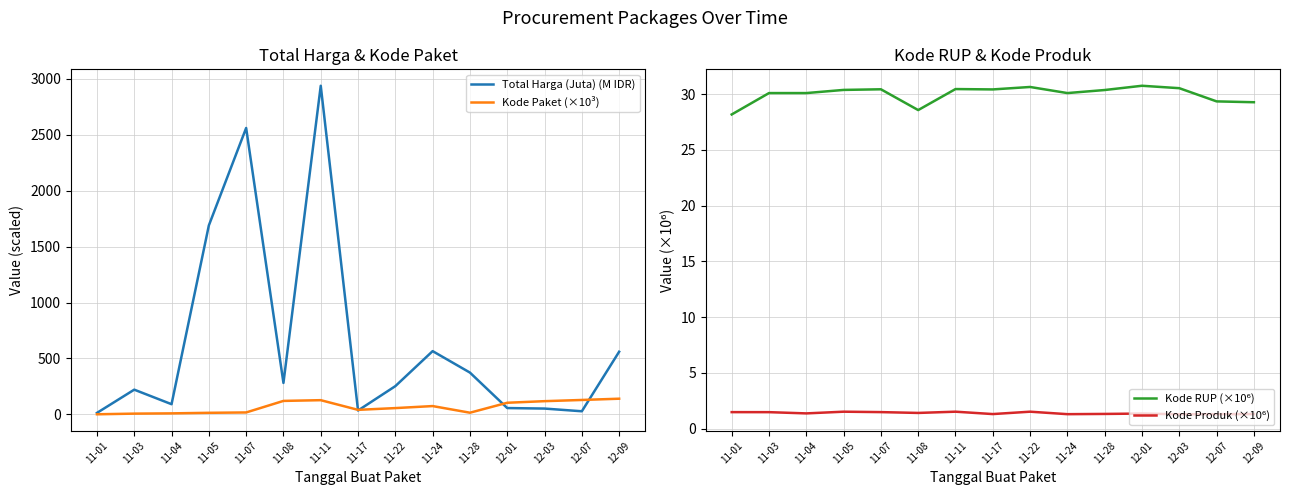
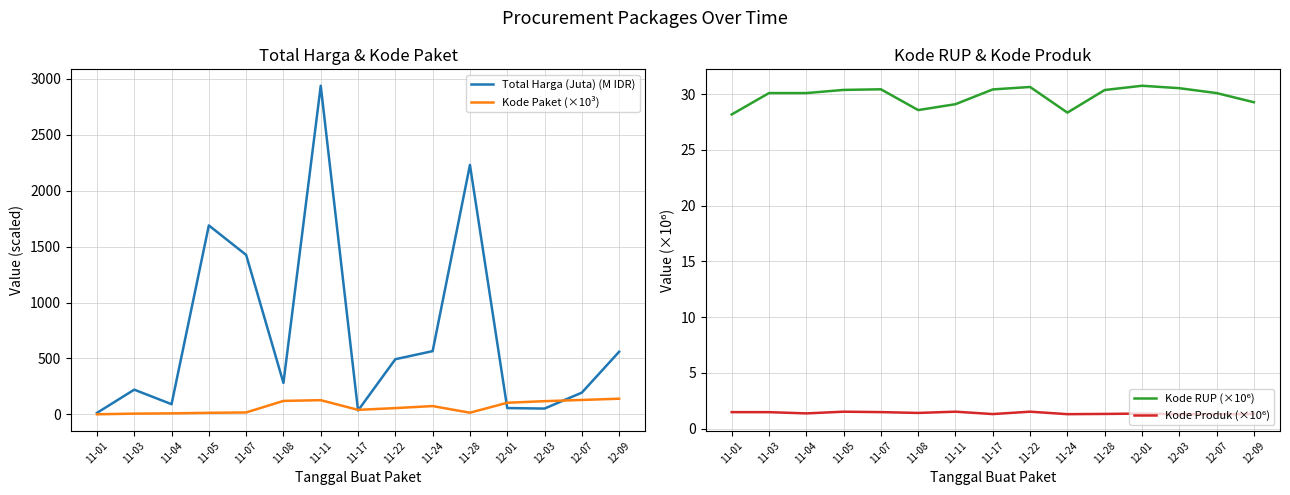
Total Harga & Kode Paket, Total Harga (Juta) (M IDR), 11-07: 2560 -> 1430
Total Harga & Kode Paket, Total Harga (Juta) (M IDR), 11-22: 250 -> 490
Total Harga & Kode Paket, Total Harga (Juta) (M IDR), 11-28: 370 -> 2230
Total Harga & Kode Paket, Total Harga (Juta) (M IDR), 12-07: 30 -> 190
Kode RUP & Kode Produk, Kode RUP (×10⁶), 11-11: 30.4 -> 29.1
Kode RUP & Kode Produk, Kode RUP (×10⁶), 11-24: 30.1 -> 28.3
Kode RUP & Kode Produk, Kode RUP (×10⁶), 12-07: 29.3 -> 30.1
